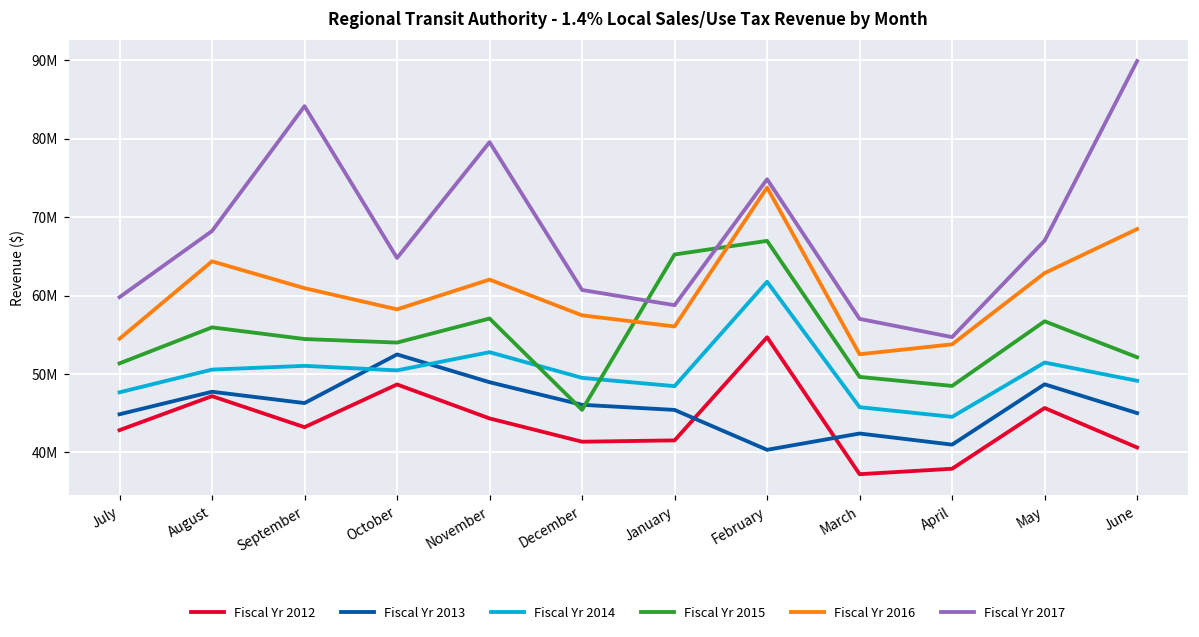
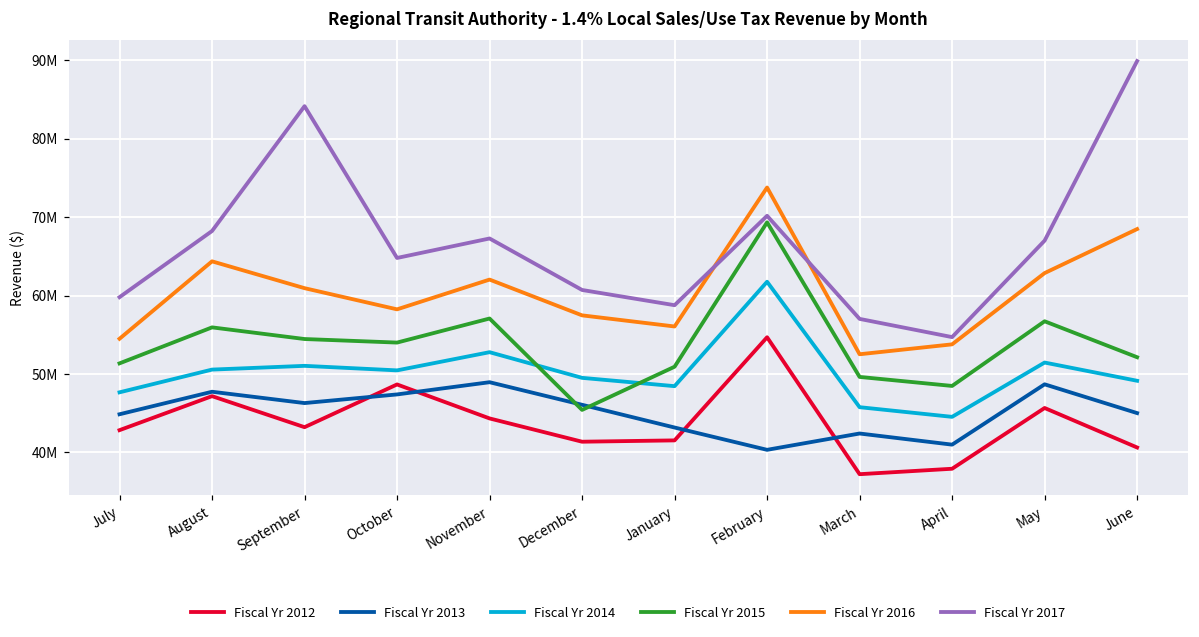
Fiscal Yr 2013, October: 52000000 -> 47000000
Fiscal Yr 2017, November: 80000000 -> 67000000
Fiscal Yr 2013, January: 45000000 -> 43000000
Fiscal Yr 2015, January: 65000000 -> 51000000
Fiscal Yr 2015, February: 67000000 -> 69000000
Fiscal Yr 2017, February: 75000000 -> 70000000
